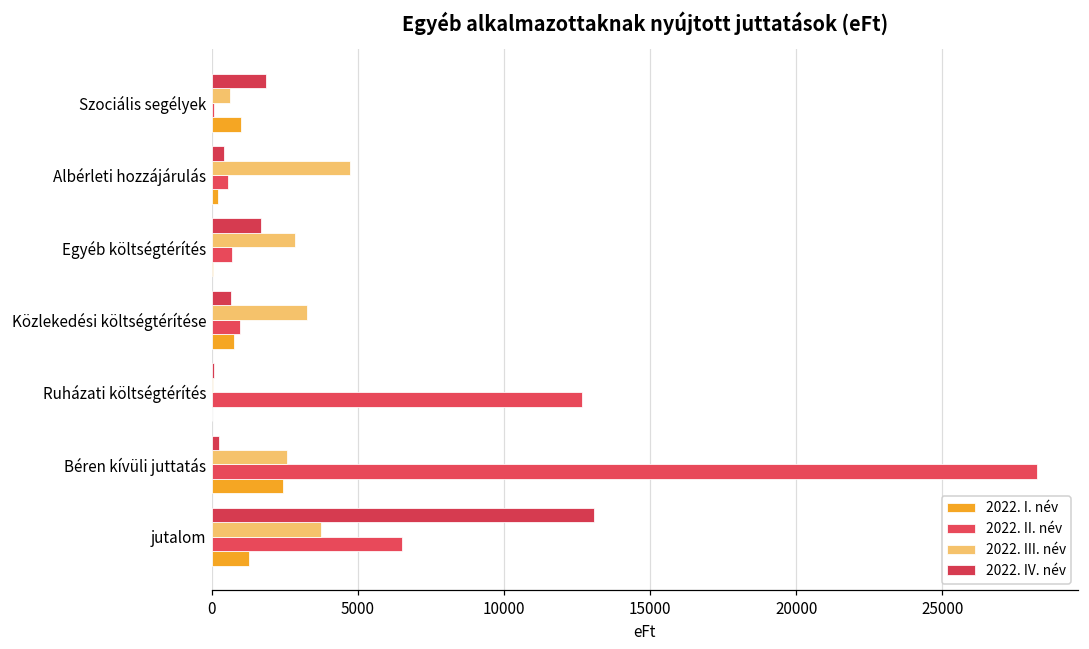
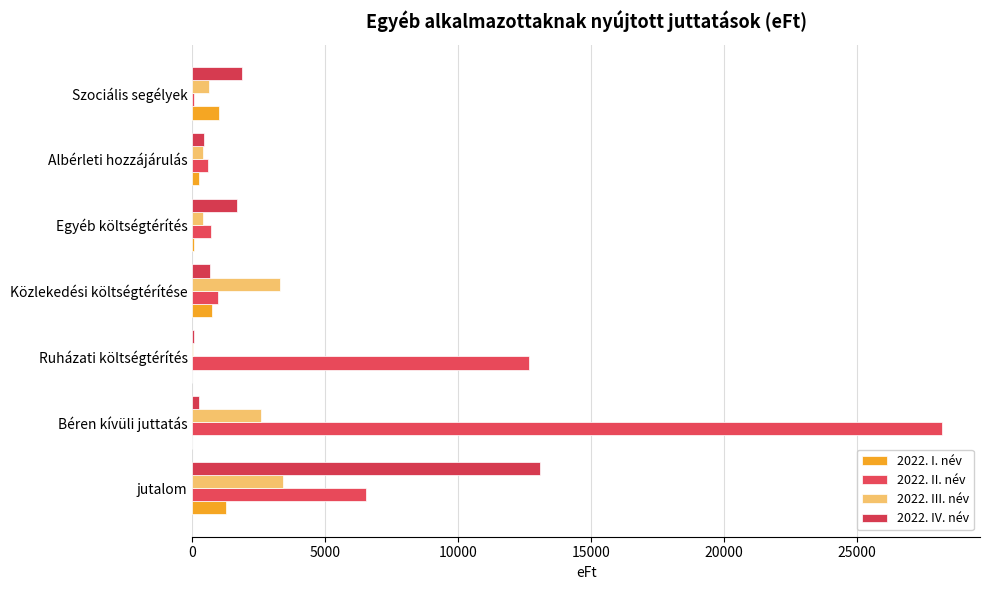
2022. III. név, Albérleti hozzájárulás: 4700 -> 400
2022. III. név, Egyéb költségtérítés: 2900 -> 400
2022. I. név, Béren kívüli juttatás: 2500 -> 0
2022. III. név, jutalom: 3700 -> 3400
